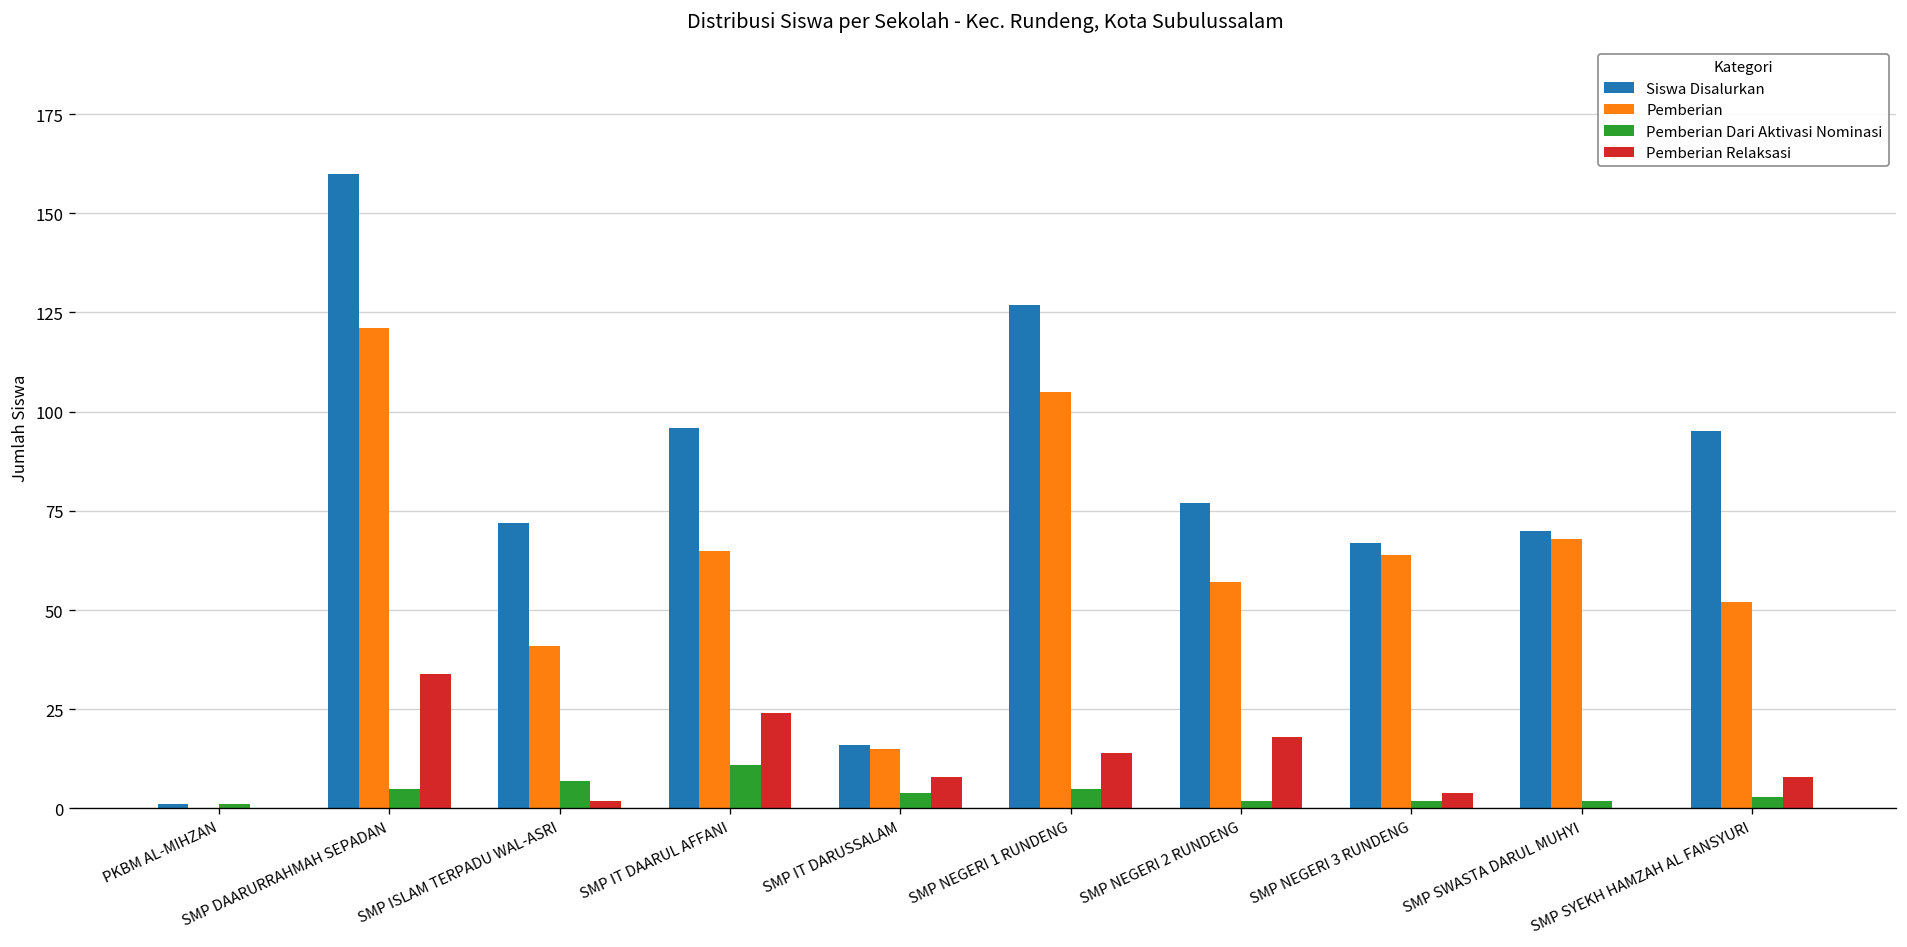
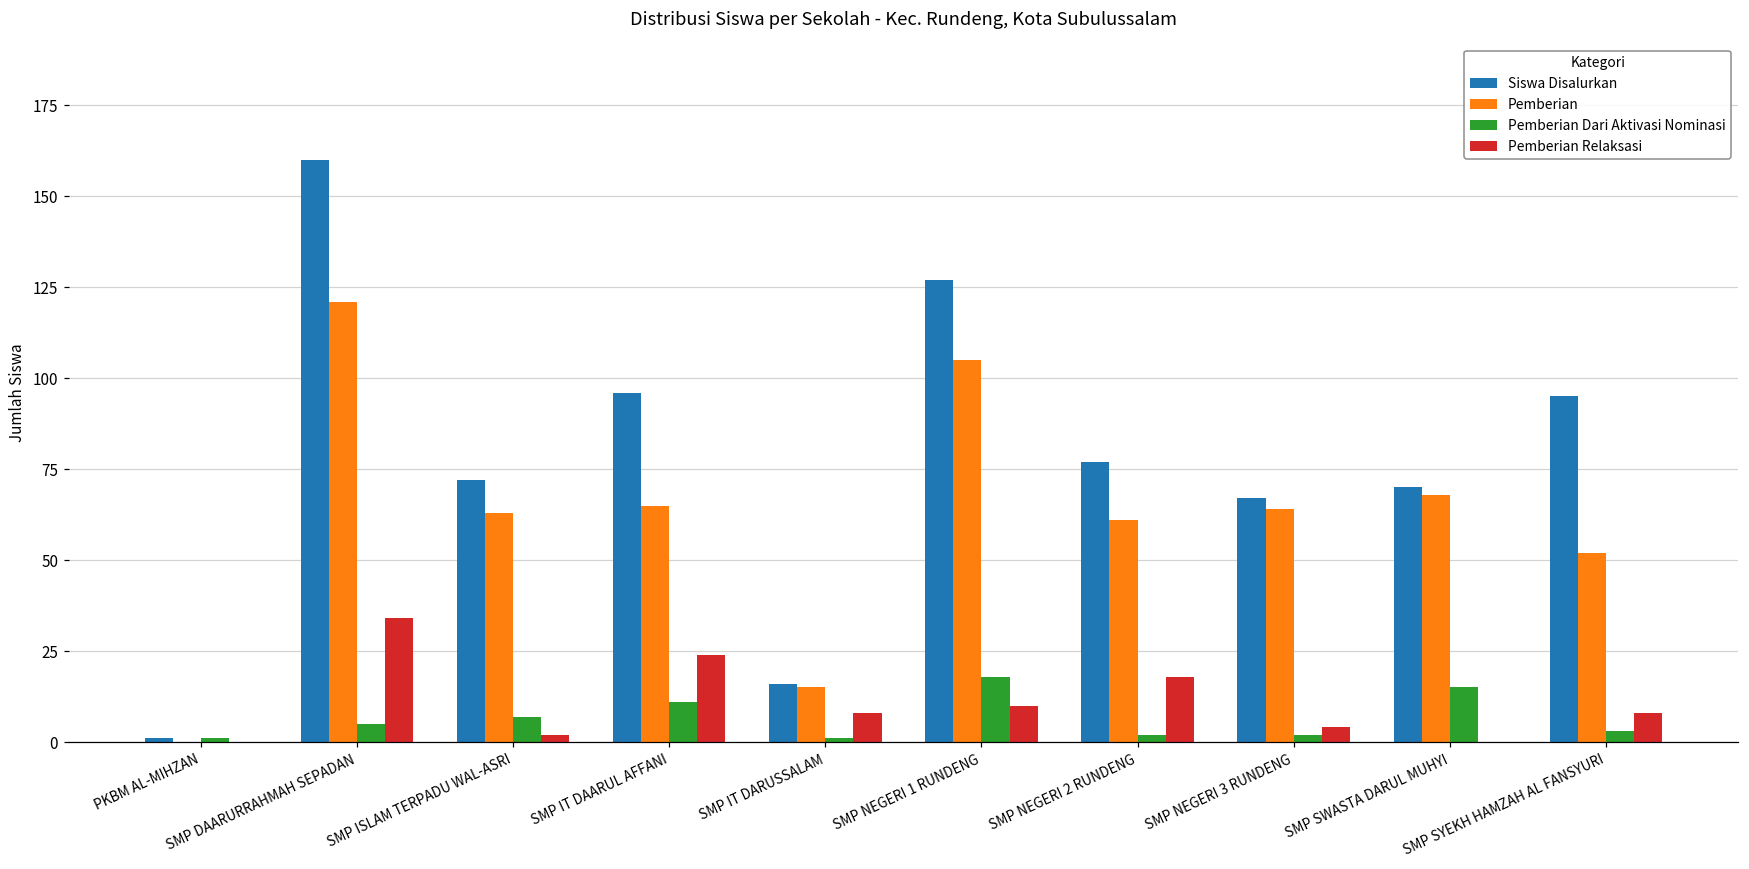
Pemberian, SMP ISLAM TERPADU WAL-ASRI: 41 -> 63
Pemberian Dari Aktivasi Nominasi, SMP IT DARUSSALAM: 4 -> 1
Pemberian Dari Aktivasi Nominasi, SMP NEGERI 1 RUNDENG: 5 -> 18
Pemberian Relaksasi, SMP NEGERI 1 RUNDENG: 14 -> 10
Pemberian, SMP NEGERI 2 RUNDENG: 57 -> 61
Pemberian Dari Aktivasi Nominasi, SMP SWASTA DARUL MUHYI: 2 -> 15
